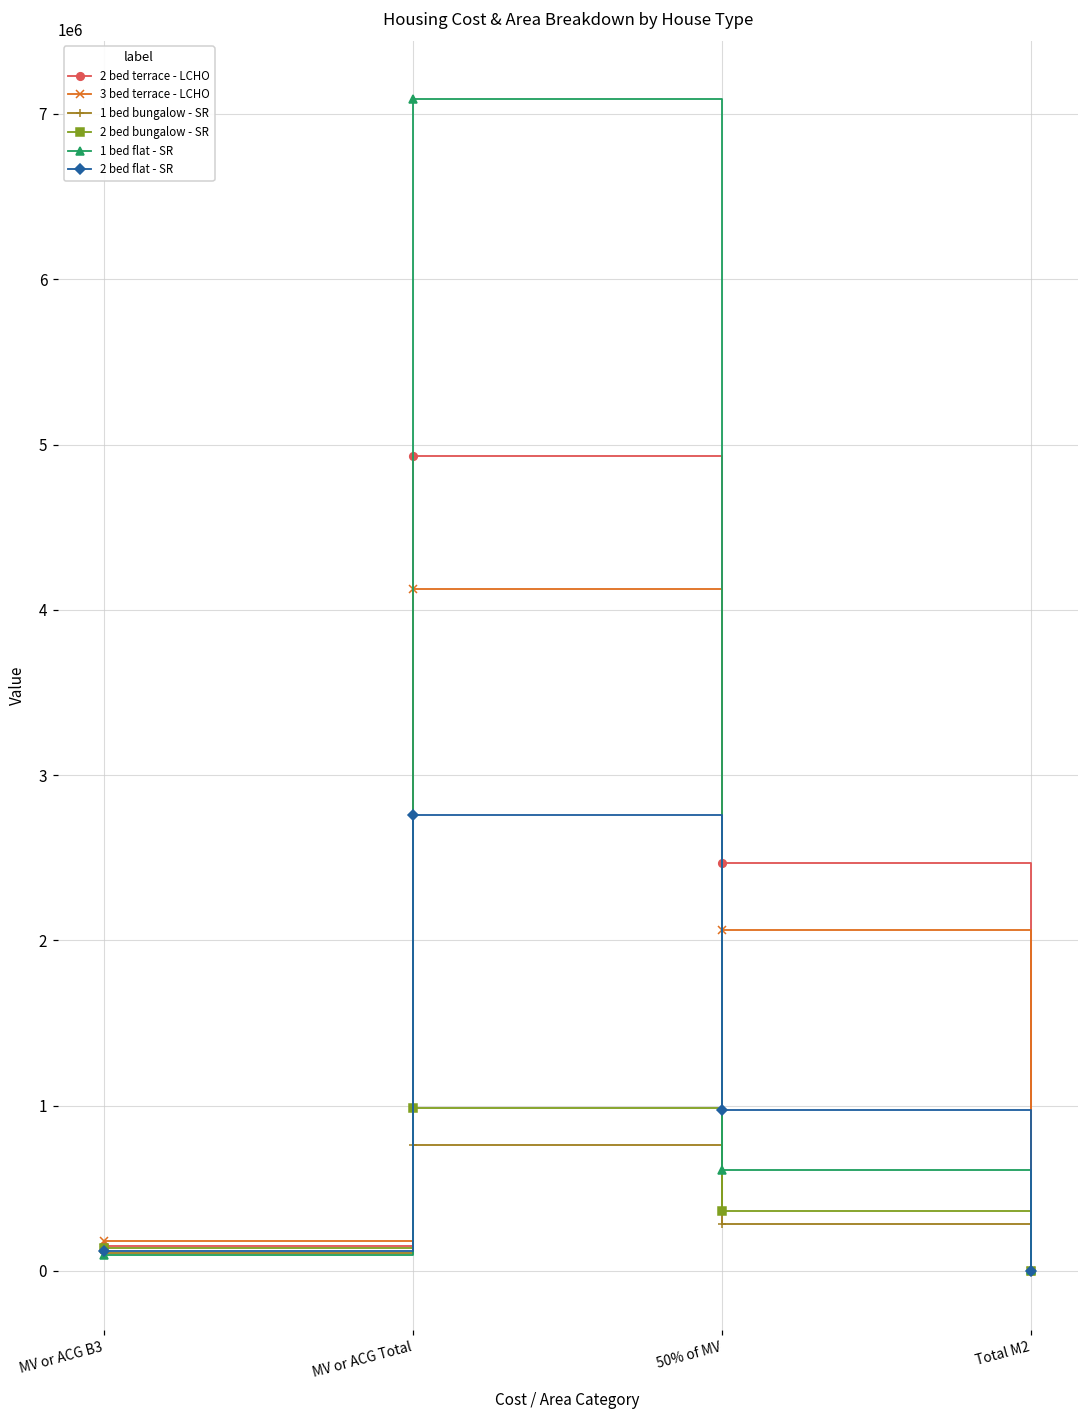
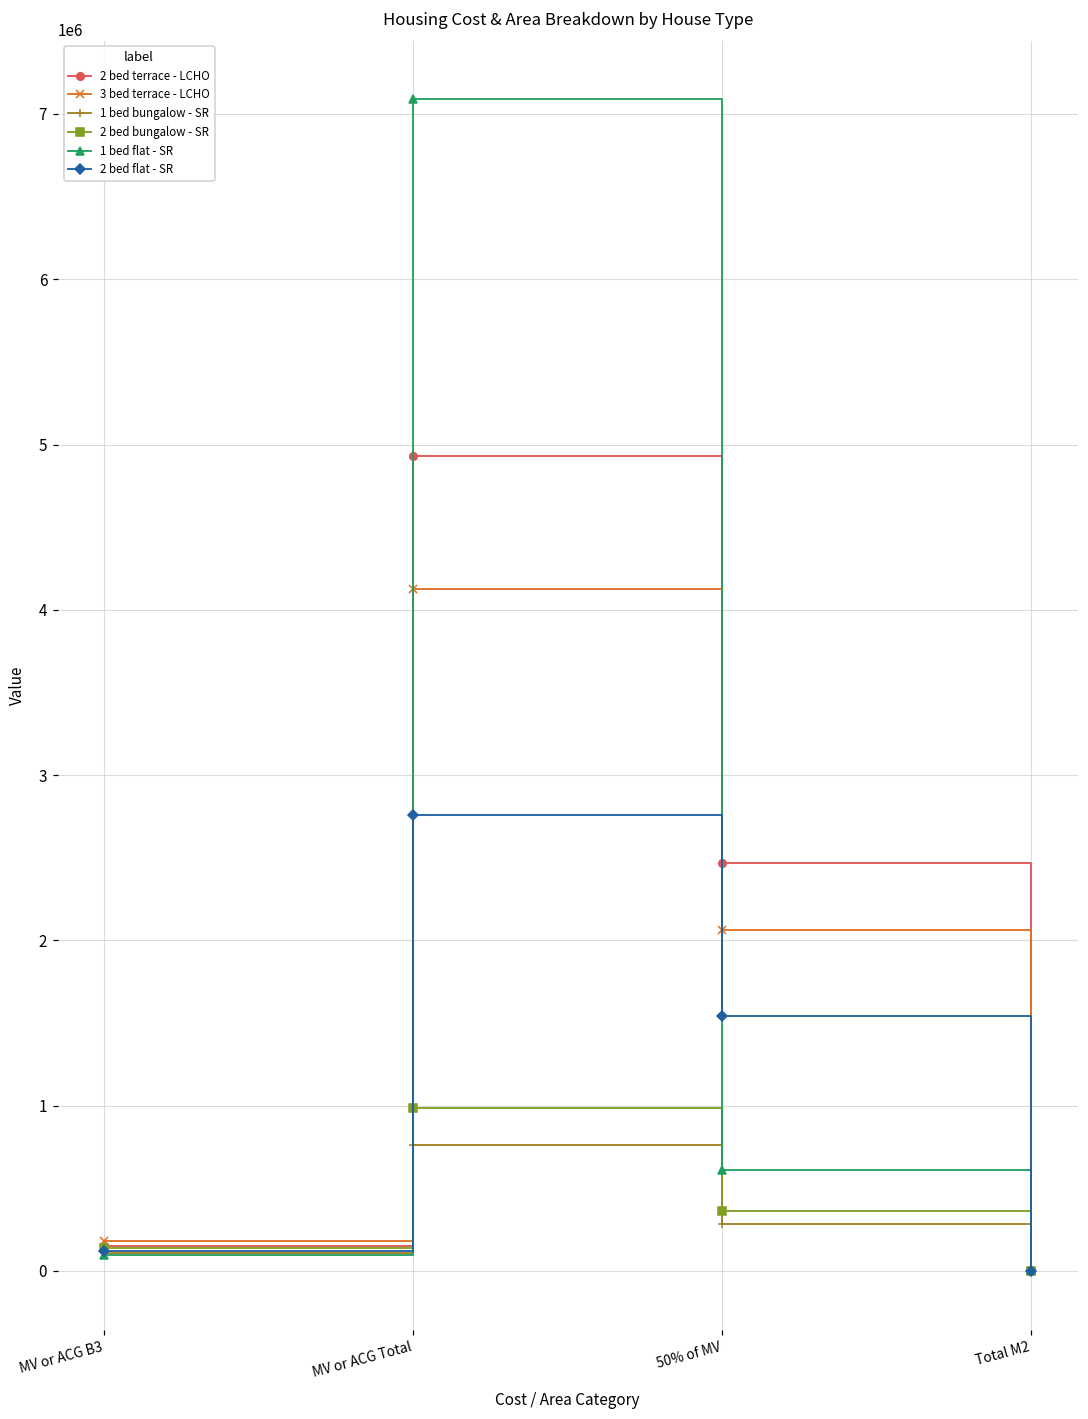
2 bed flat - SR, 50% of MV: 970000 -> 1540000
